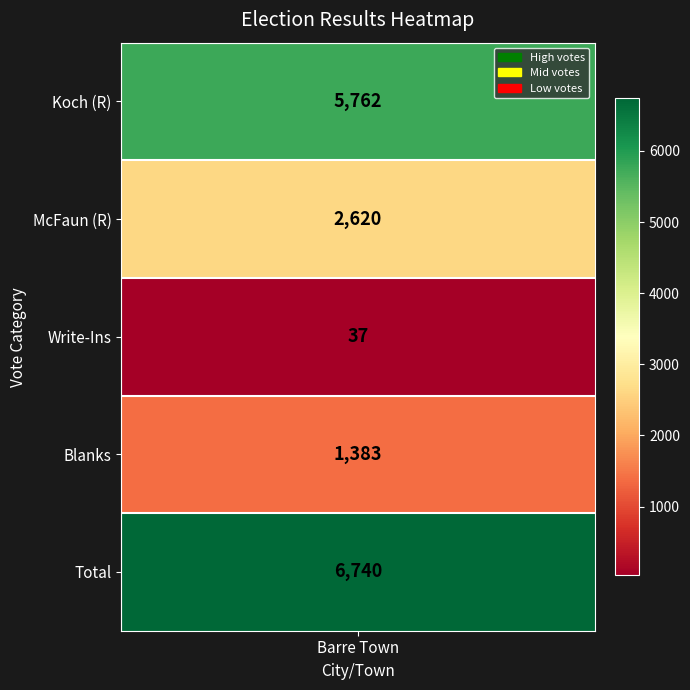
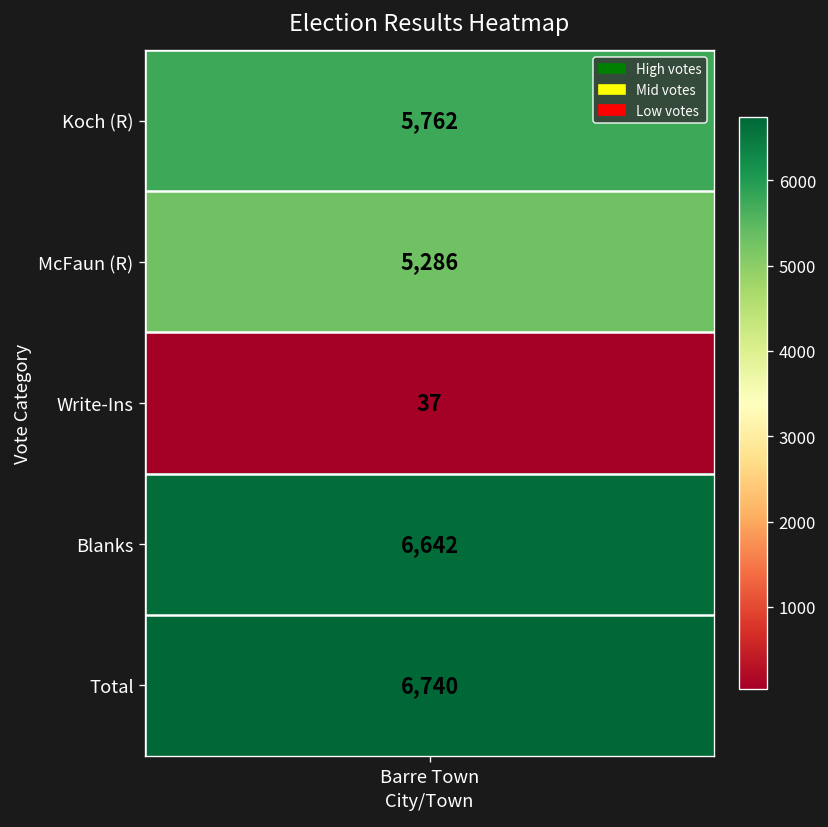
McFaun (R), Barre Town: 2,620 -> 5,286
Blanks, Barre Town: 1,383 -> 6,642
